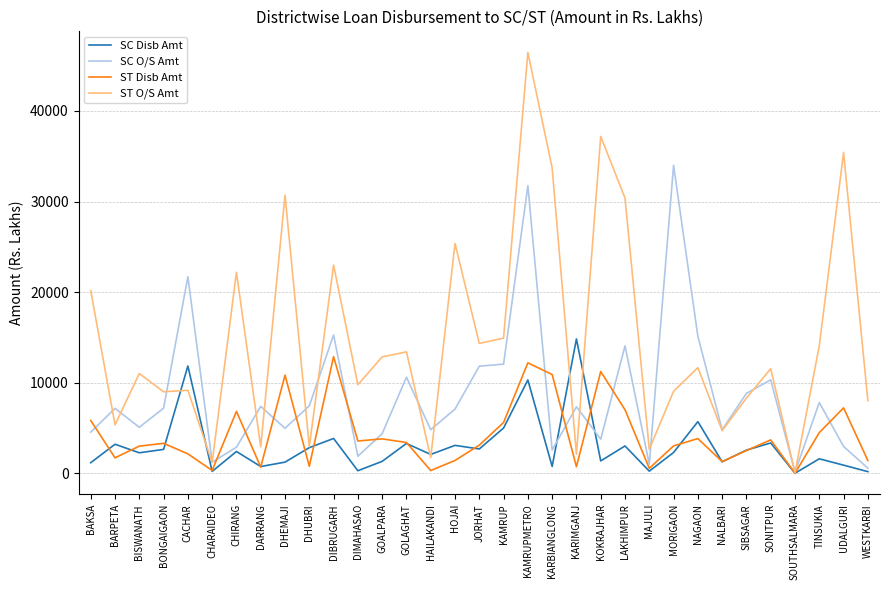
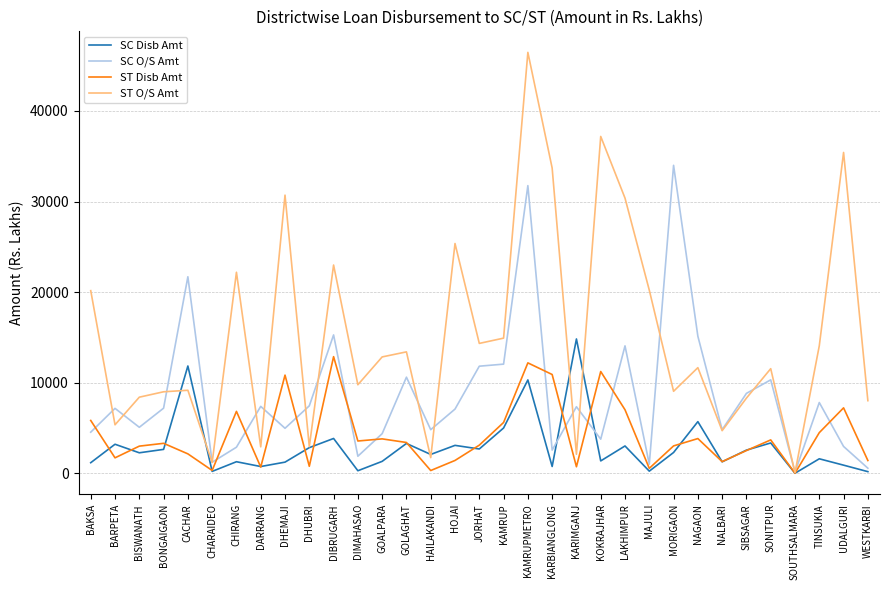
ST O/S Amt, BISWANATH: 11000 -> 8000
SC Disb Amt, CHIRANG: 2000 -> 1000
ST O/S Amt, MAJULI: 3000 -> 20000
